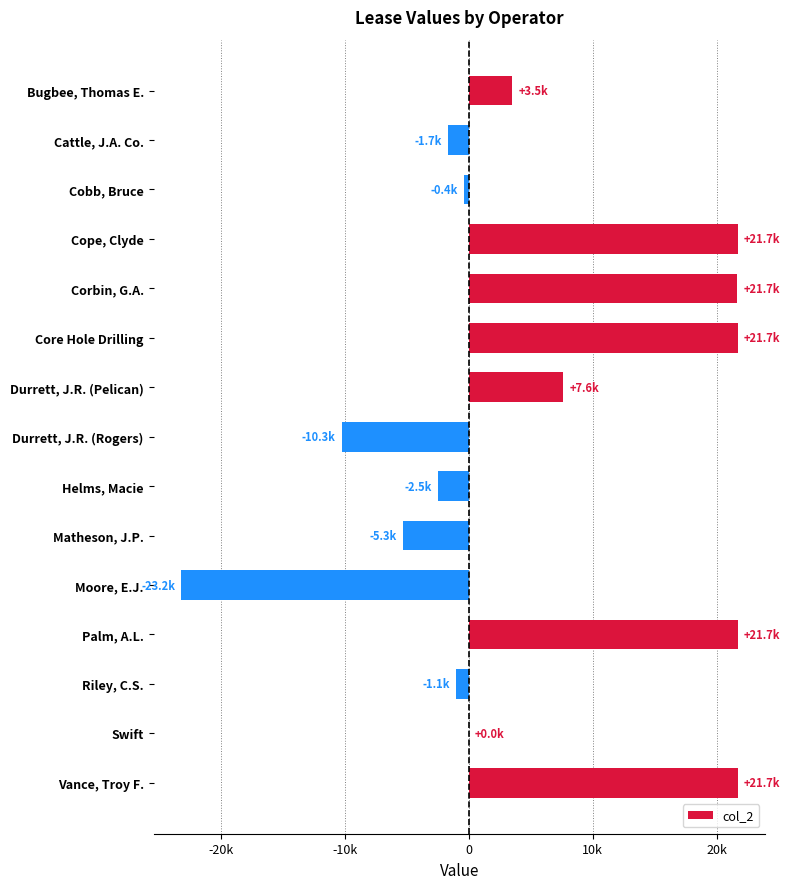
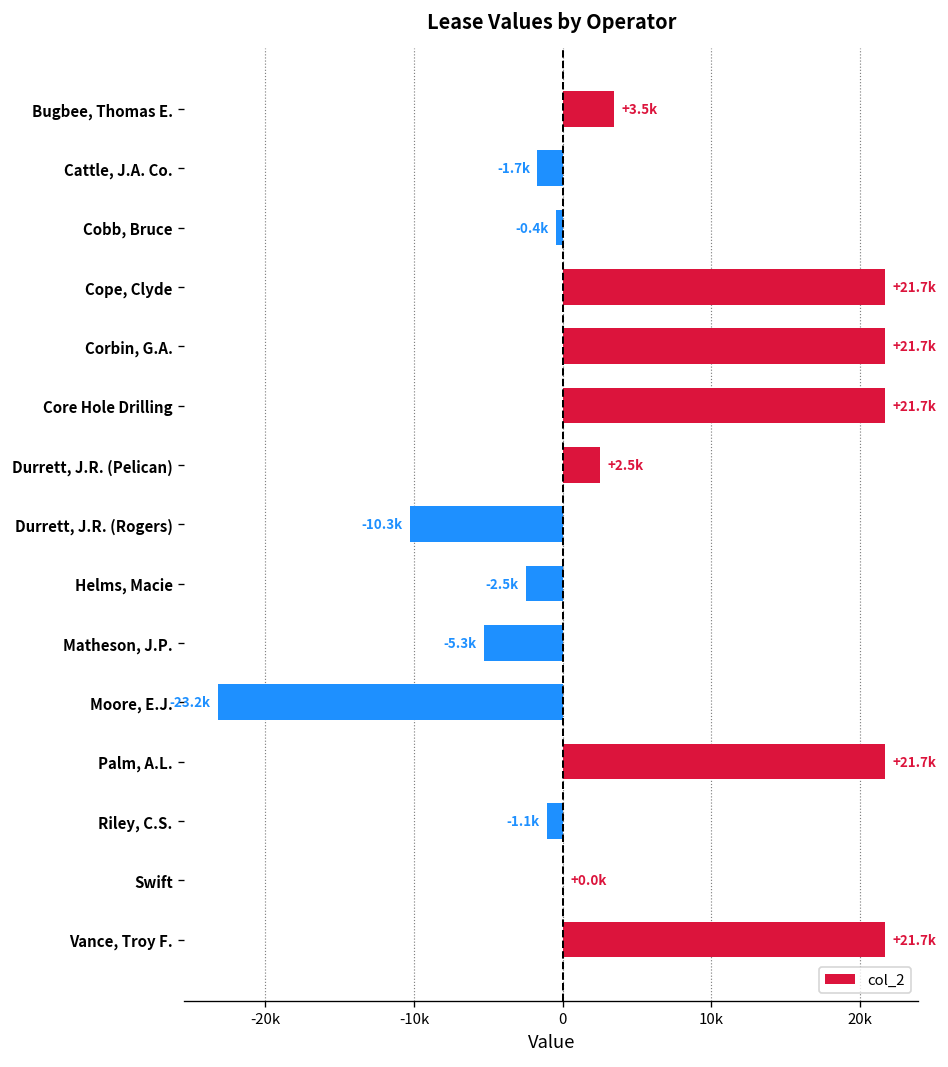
Durrett, J.R. (Pelican): +7.6k -> +2.5k
